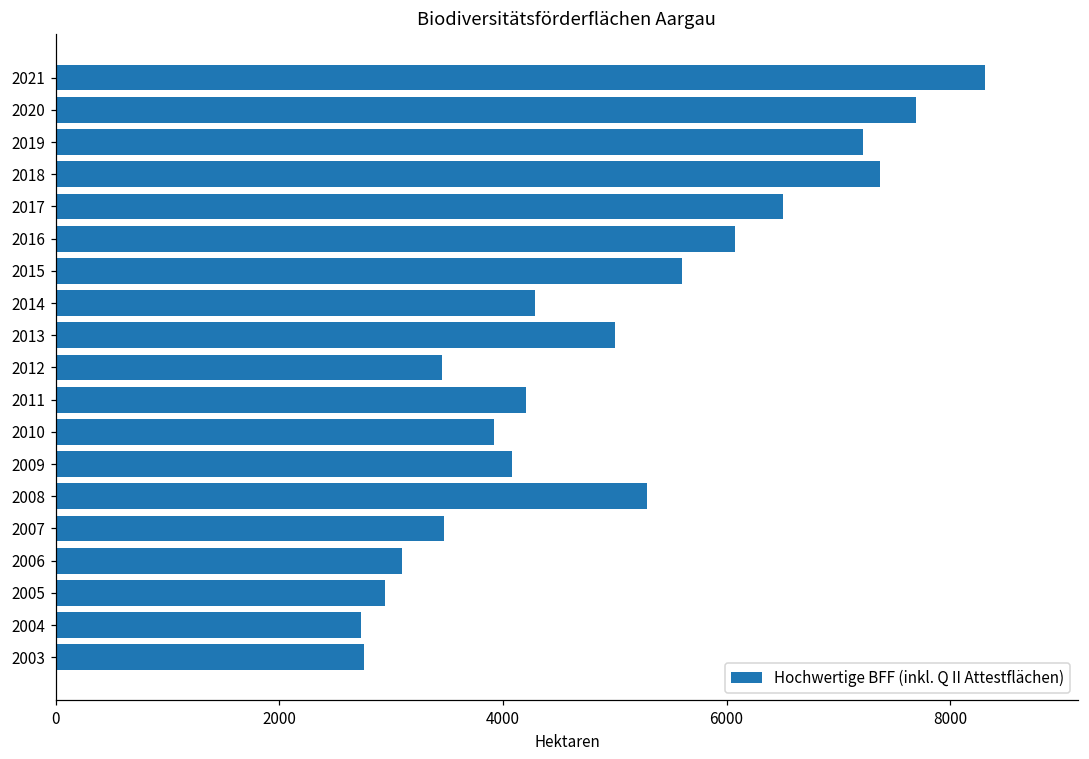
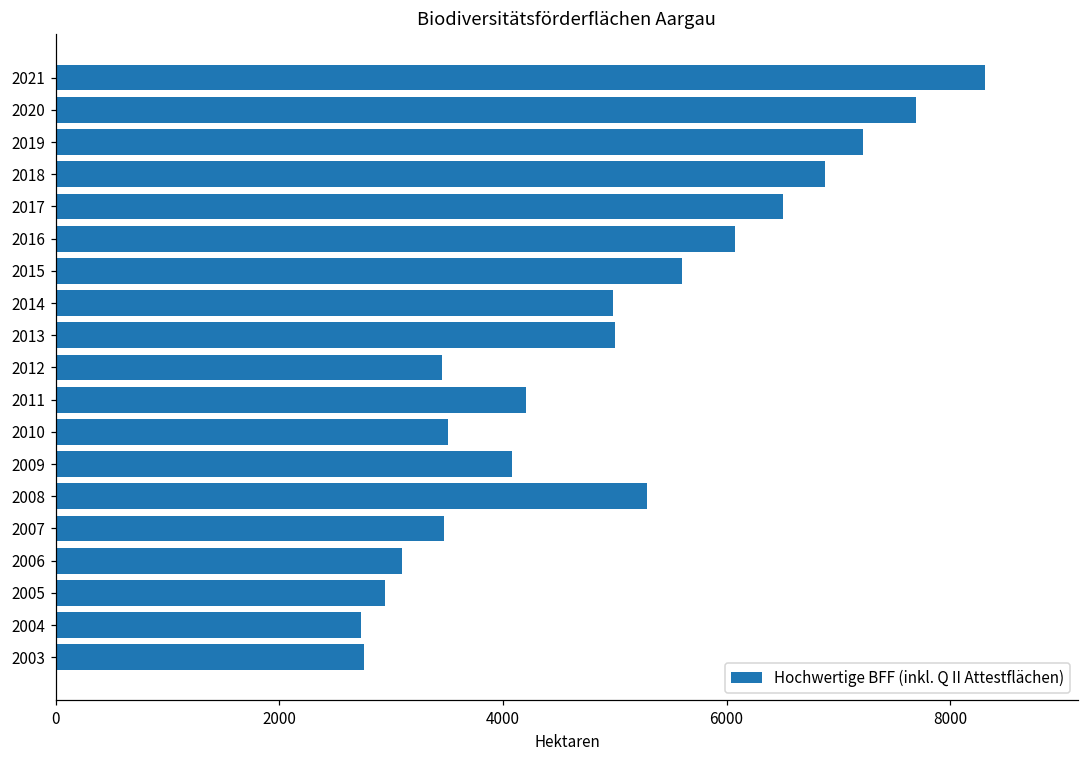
2018: 7370 -> 6880
2014: 4290 -> 4980
2010: 3920 -> 3510
